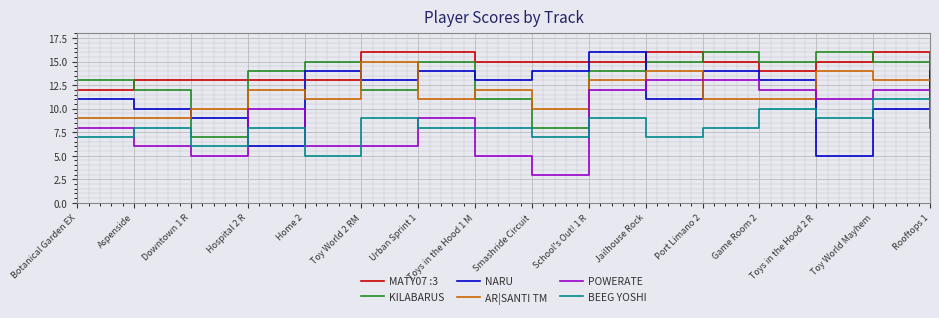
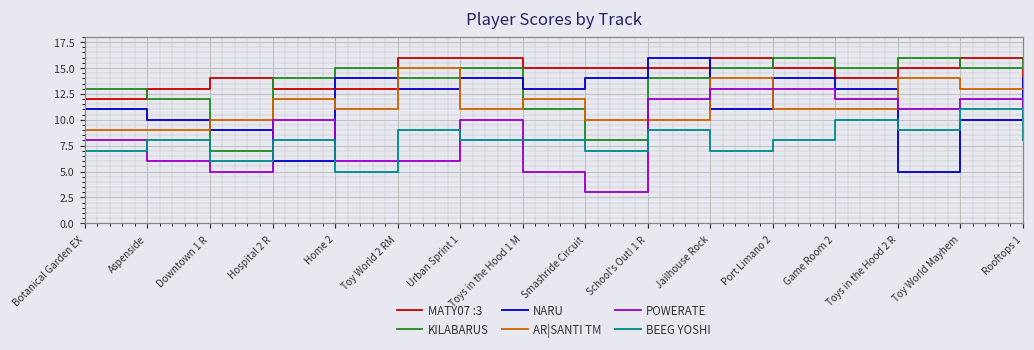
MATY07 :3, Downtown 1 R: 13 -> 14
KILABARUS, Toy World 2 RM: 12 -> 14
POWERATE, Urban Sprint 1: 9 -> 10
AR|SANTI TM, School's Out! 1 R: 13 -> 10
